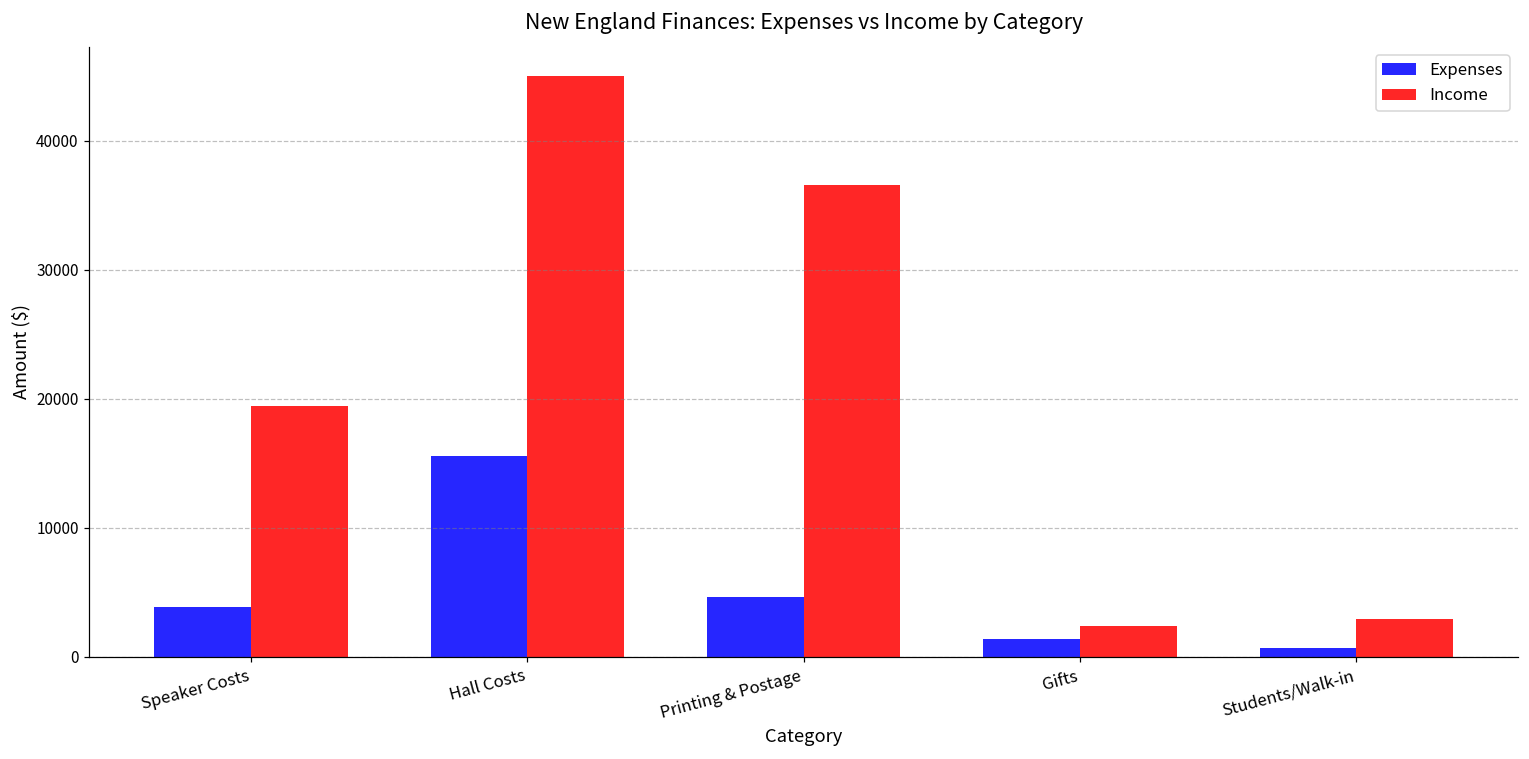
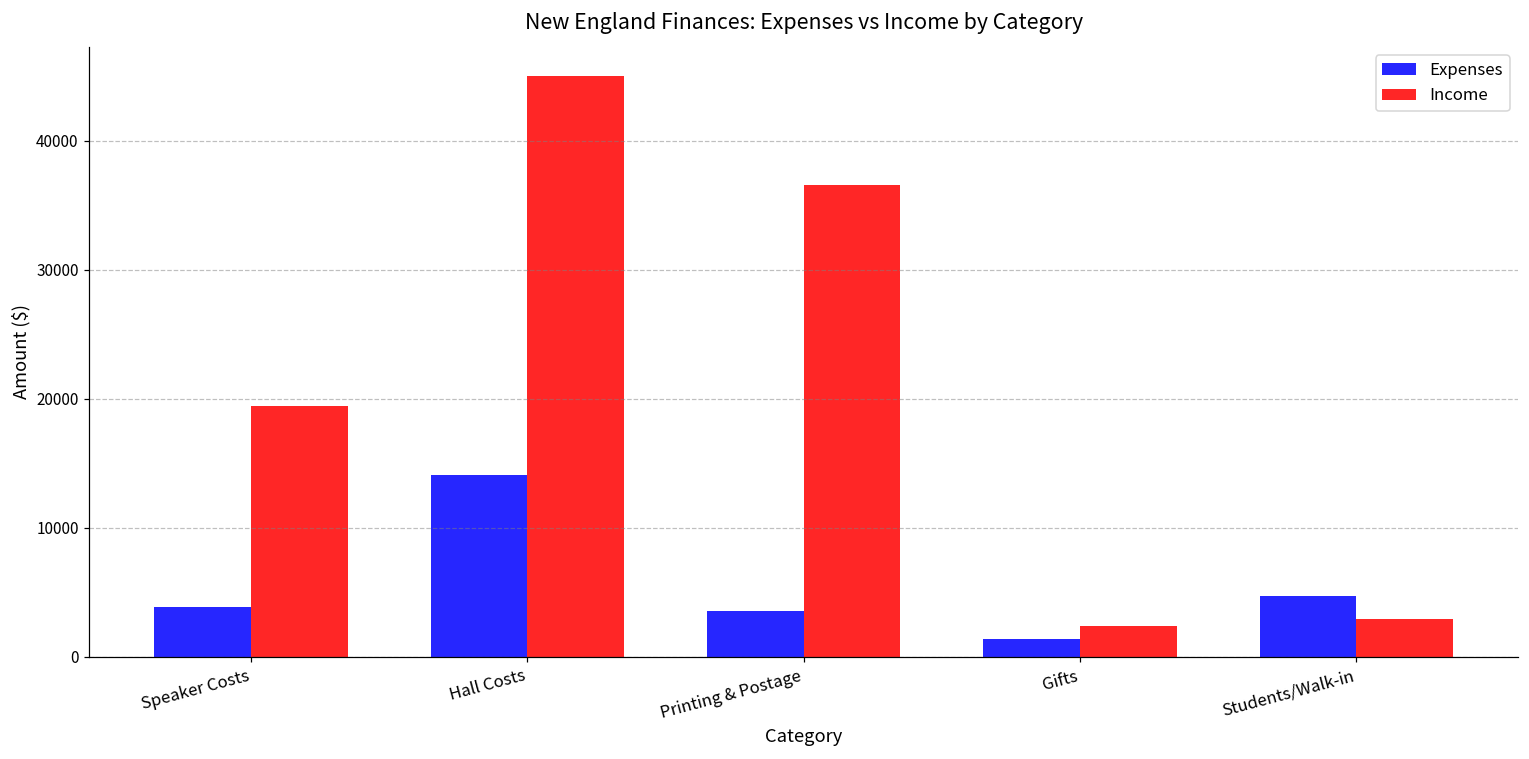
Expenses, Hall Costs: 15500 -> 14100
Expenses, Printing & Postage: 4600 -> 3600
Expenses, Students/Walk-in: 700 -> 4700
